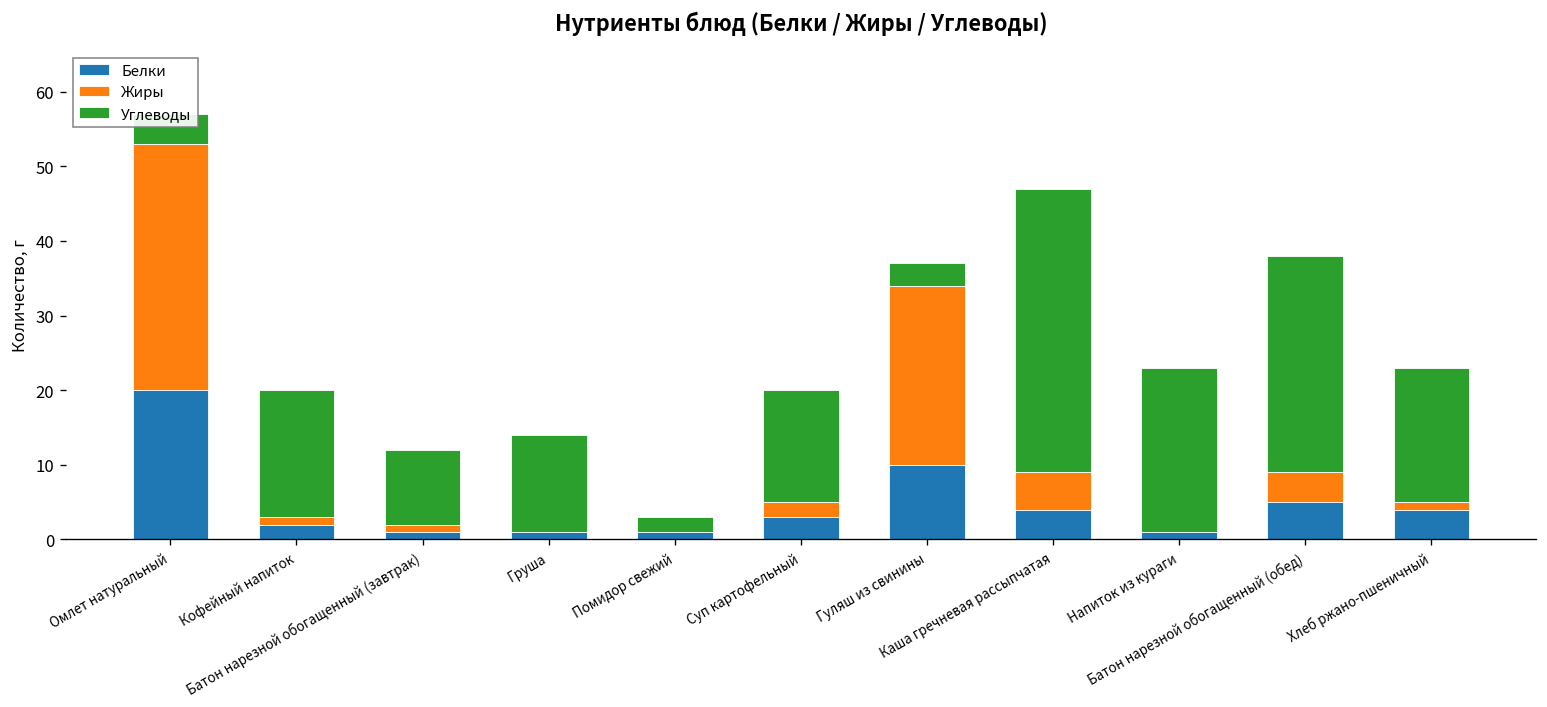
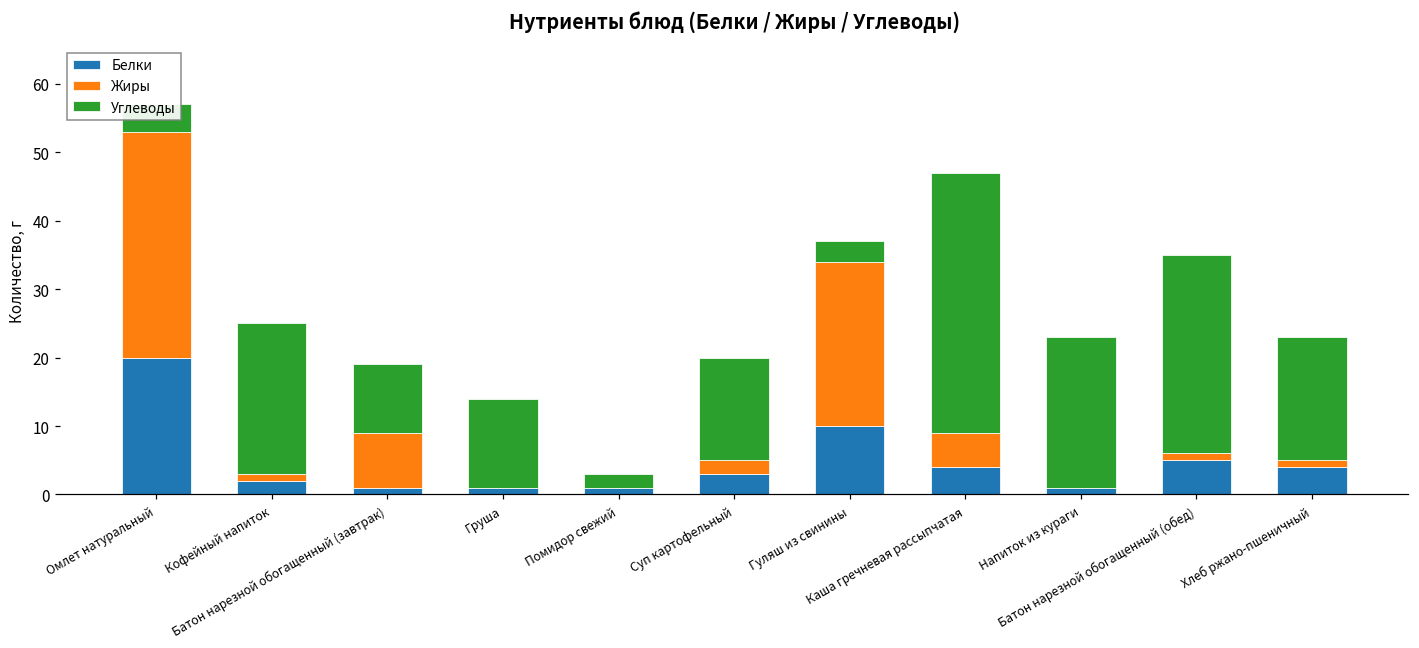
Углеводы, Кофейный напиток: 17 -> 22
Жиры, Батон нарезной обогащенный (завтрак): 1 -> 8
Жиры, Батон нарезной обогащенный (обед): 4 -> 1
